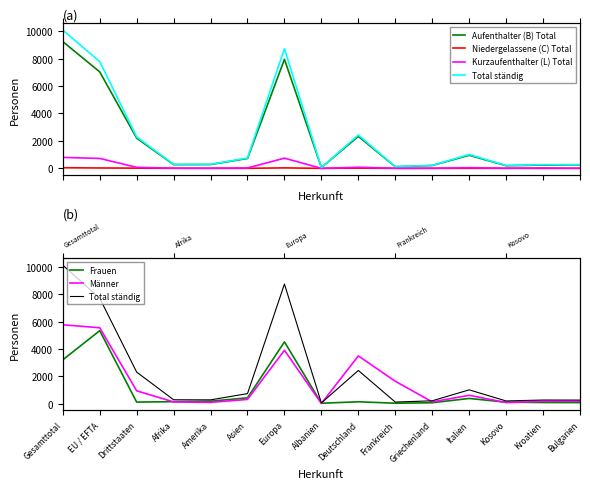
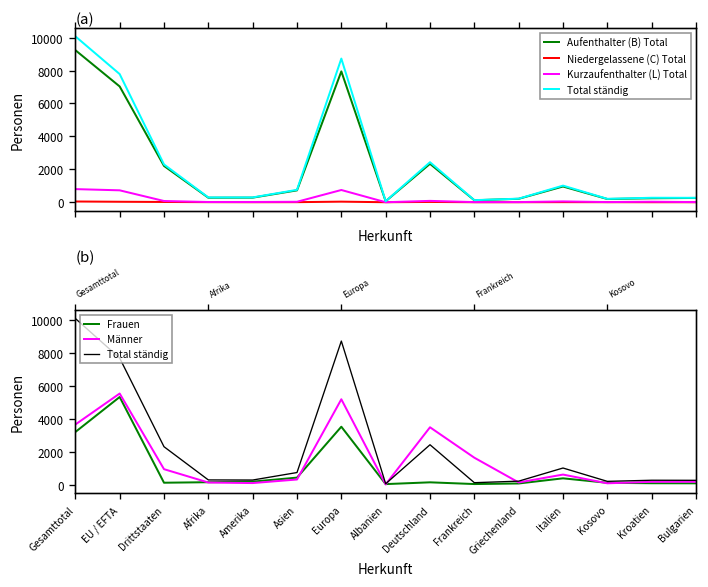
(b), Männer, Gesamttotal: 5800 -> 3700
(b), Frauen, Europa: 4500 -> 3500
(b), Männer, Europa: 3900 -> 5200
